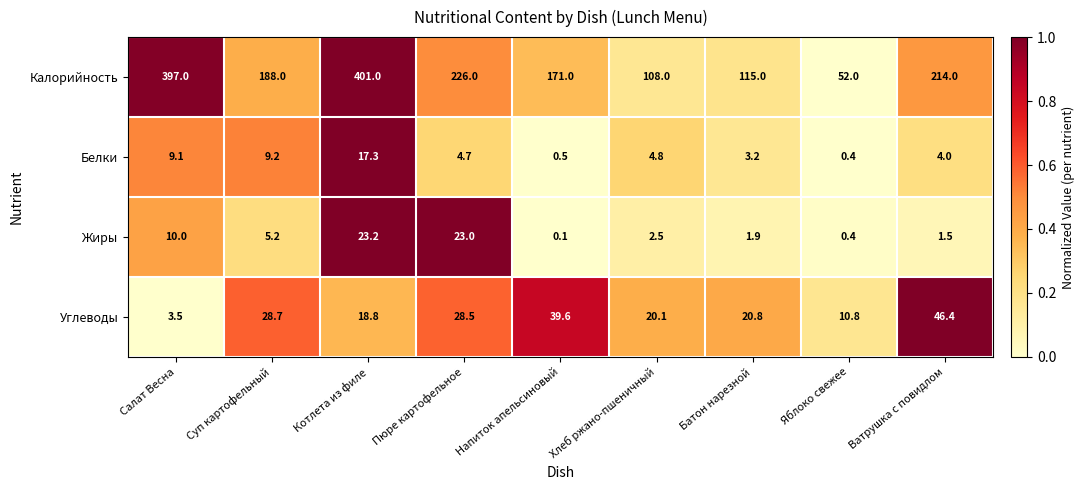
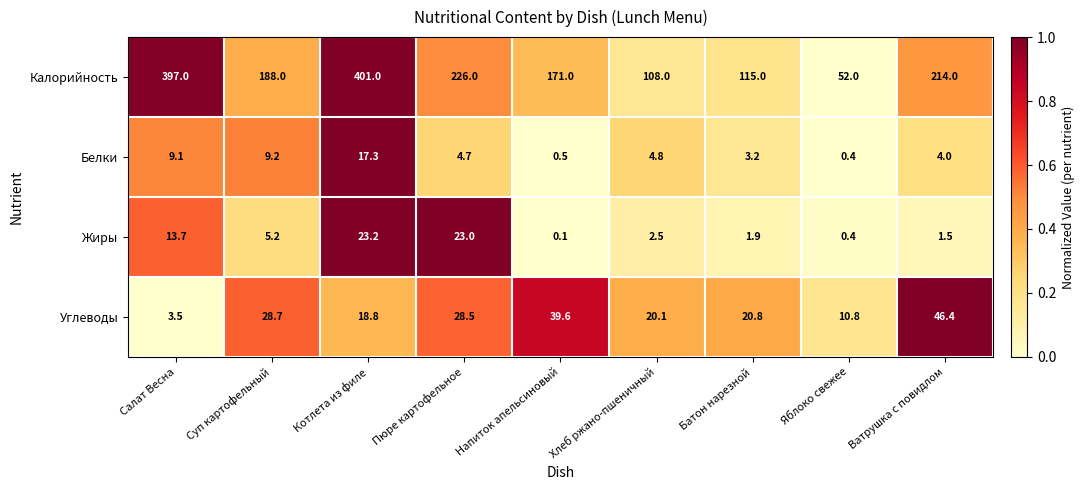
Жиры, Салат Весна: 10.0 -> 13.7
